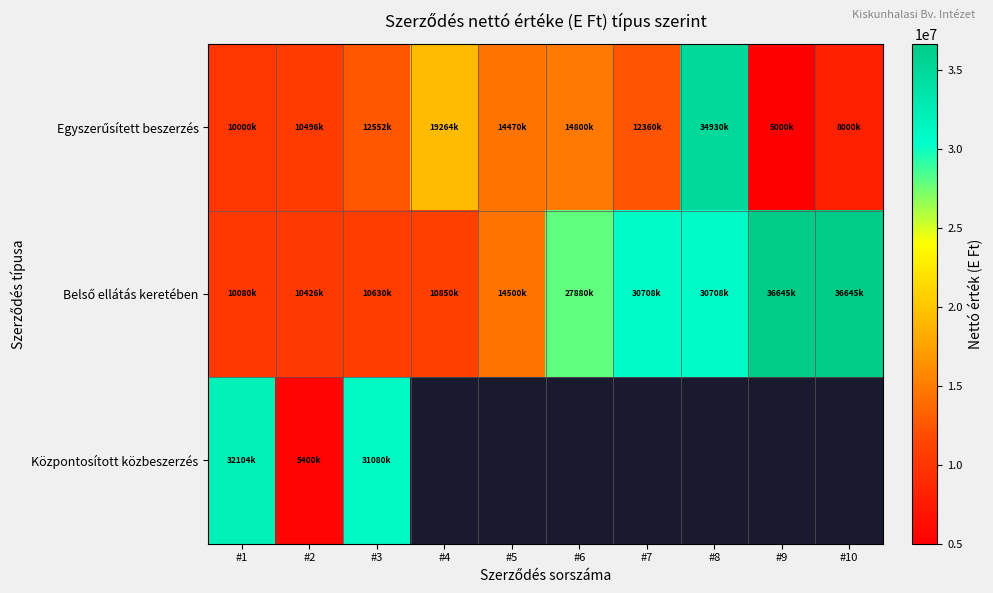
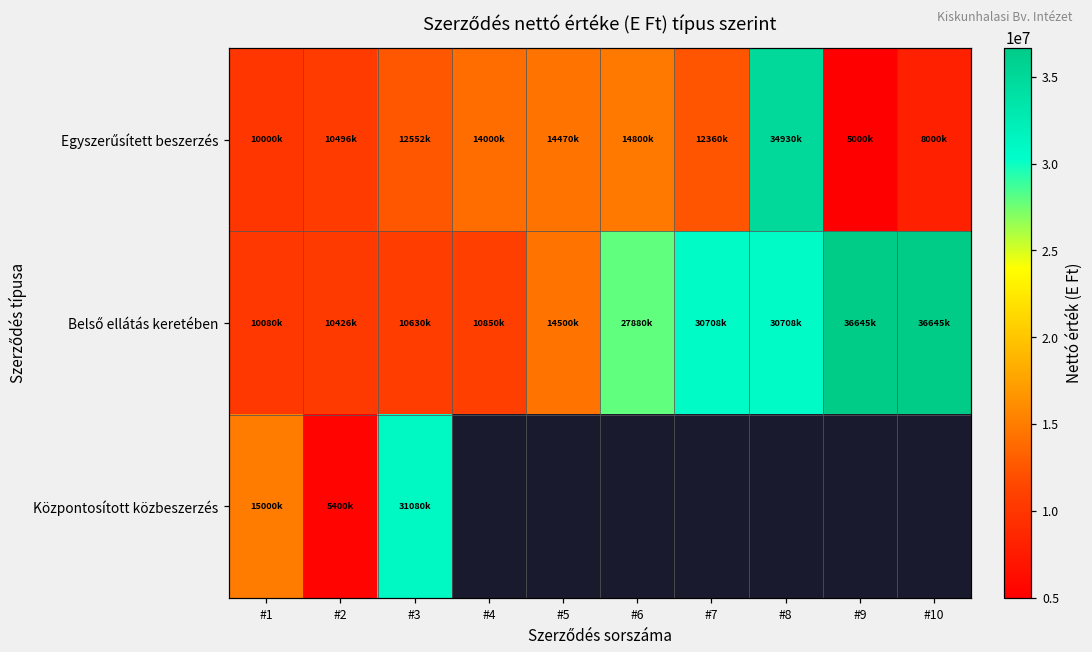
Egyszerűsített beszerzés, #4: 19264k -> 14000k
Központosított közbeszerzés, #1: 32104k -> 15000k
